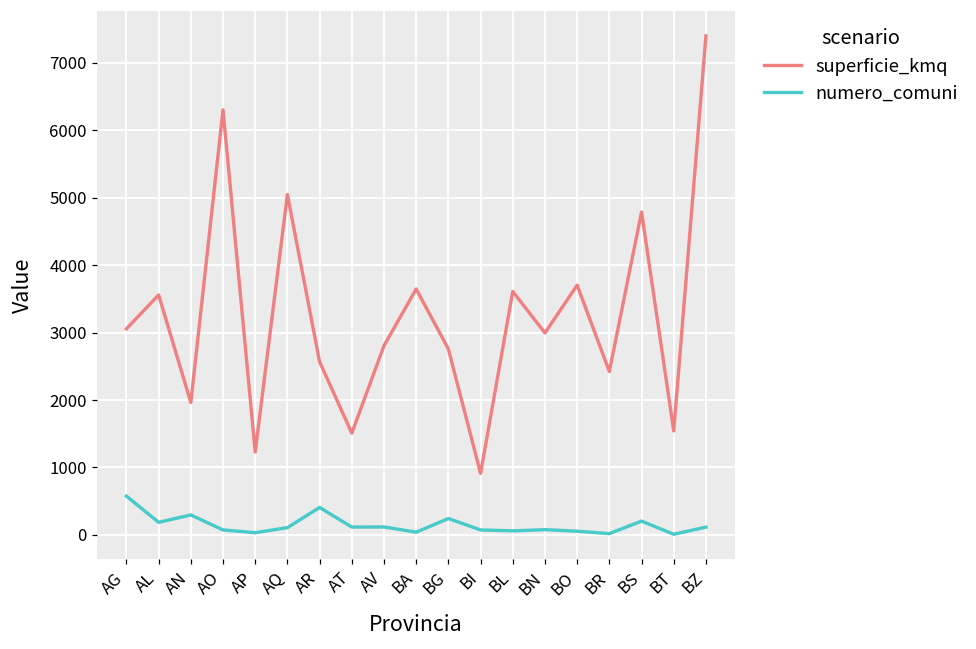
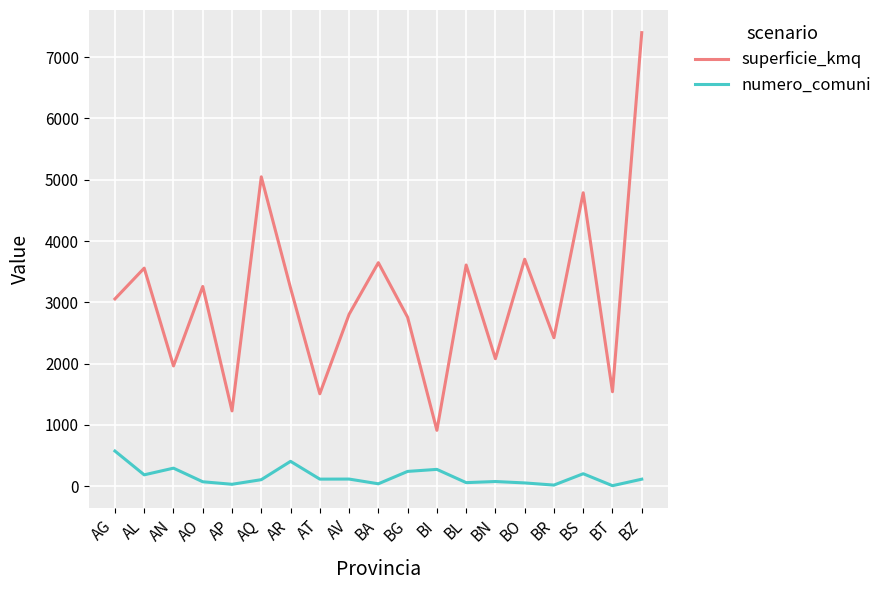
superficie_kmq, AO: 6300 -> 3300
superficie_kmq, AR: 2600 -> 3200
numero_comuni, BI: 100 -> 300
superficie_kmq, BN: 3000 -> 2100
